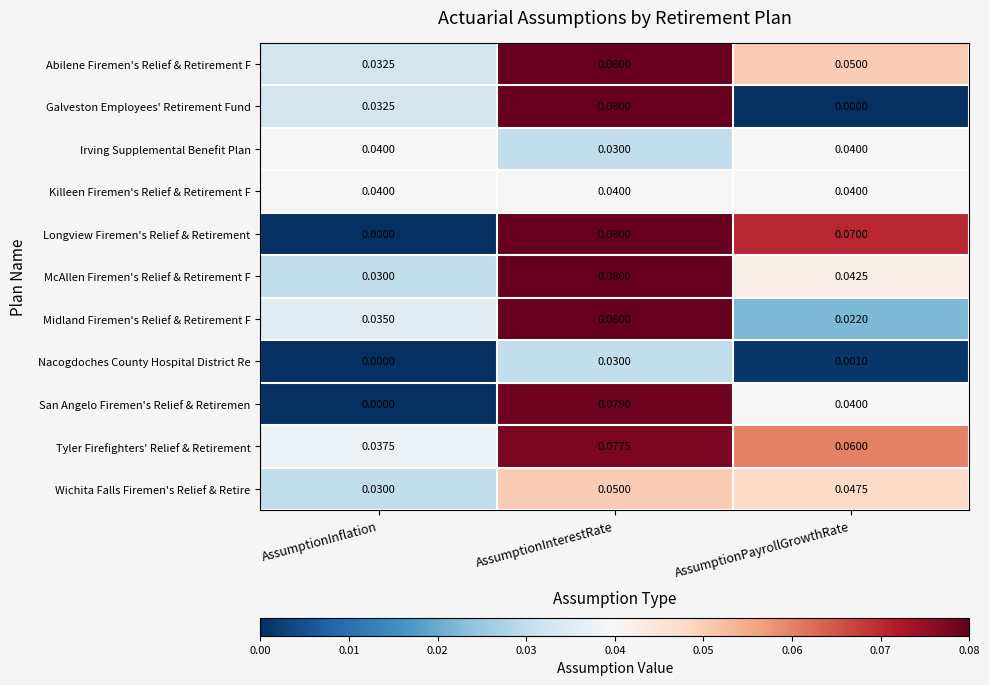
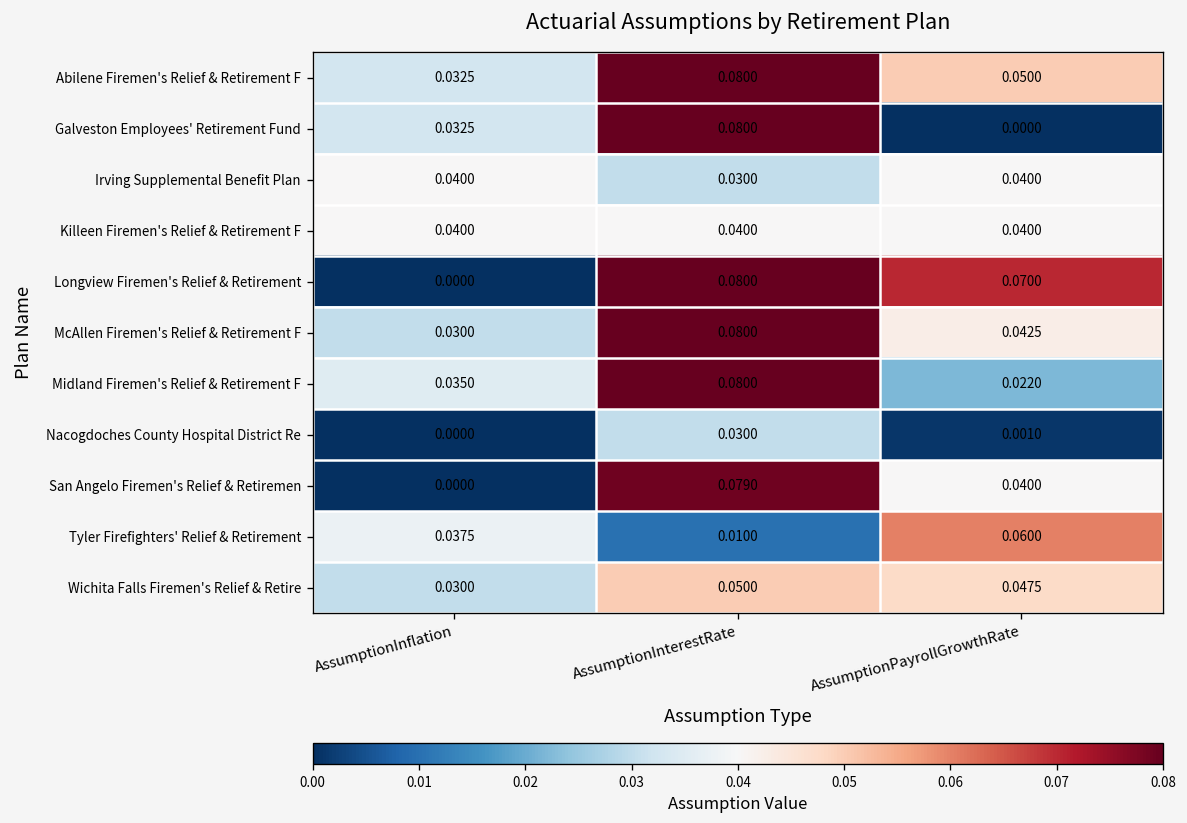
Tyler Firefighters' Relief & Retirement, AssumptionInterestRate: 0.0775 -> 0.0100
